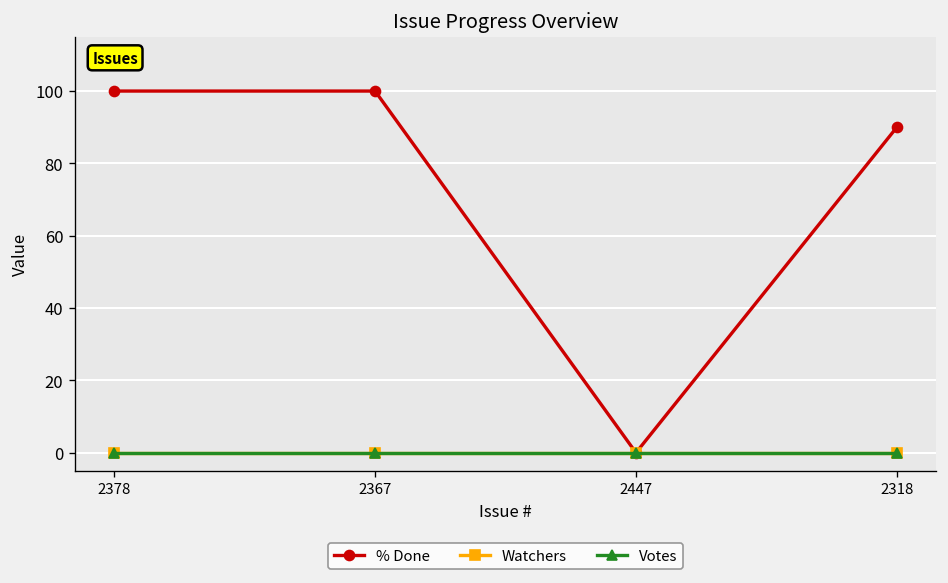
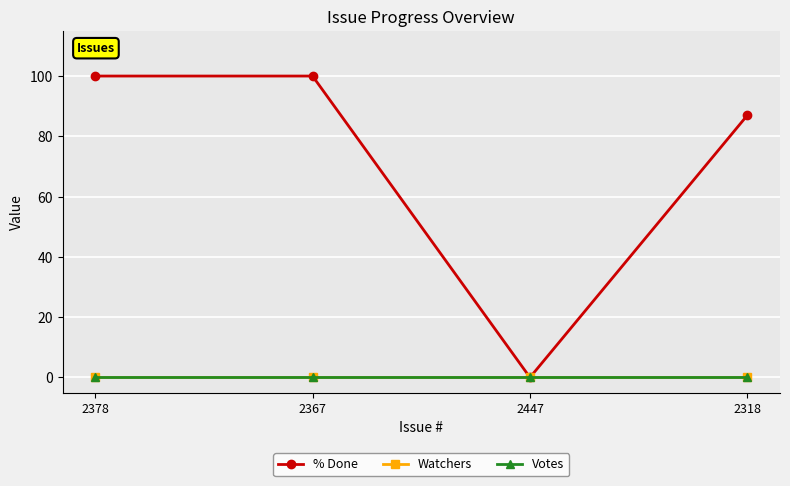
% Done, 2318: 90 -> 87
